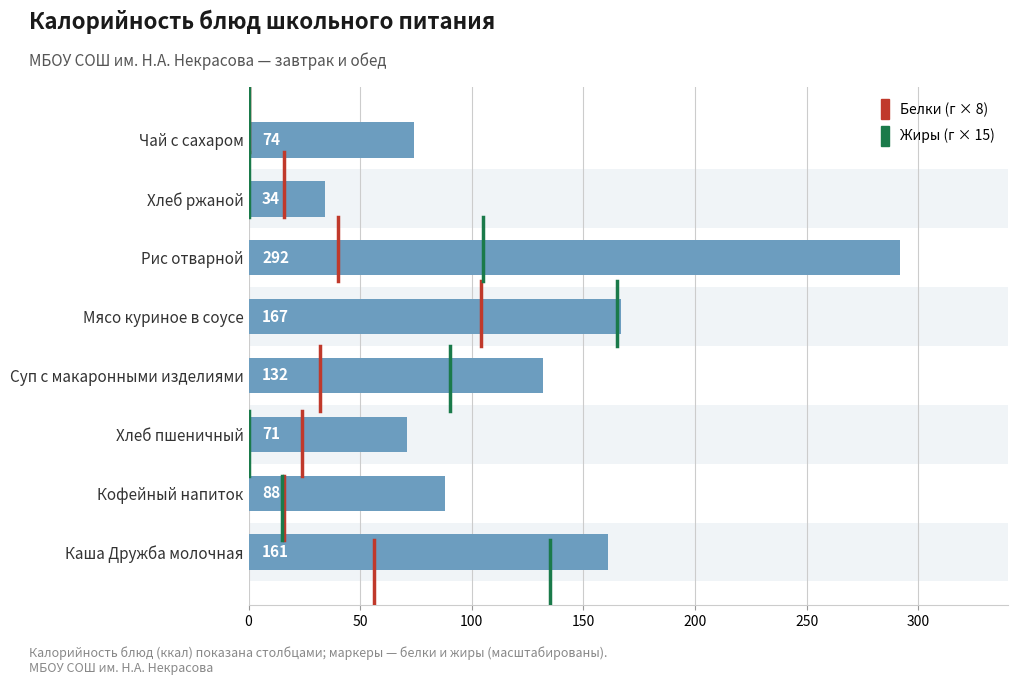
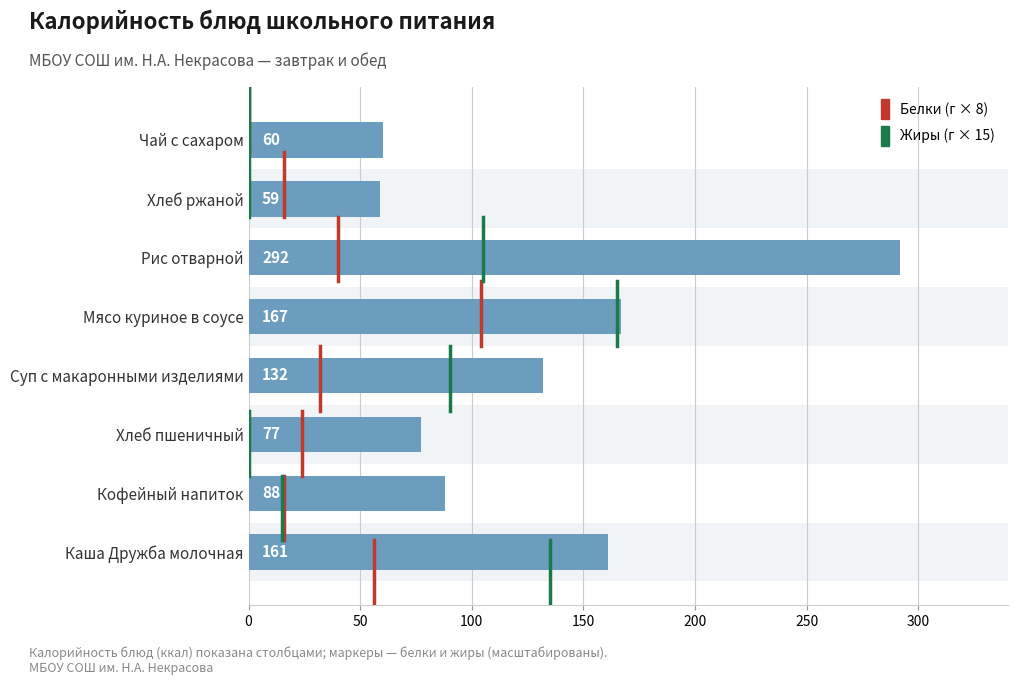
Чай с сахаром: 74 -> 60
Хлеб ржаной: 34 -> 59
Хлеб пшеничный: 71 -> 77
